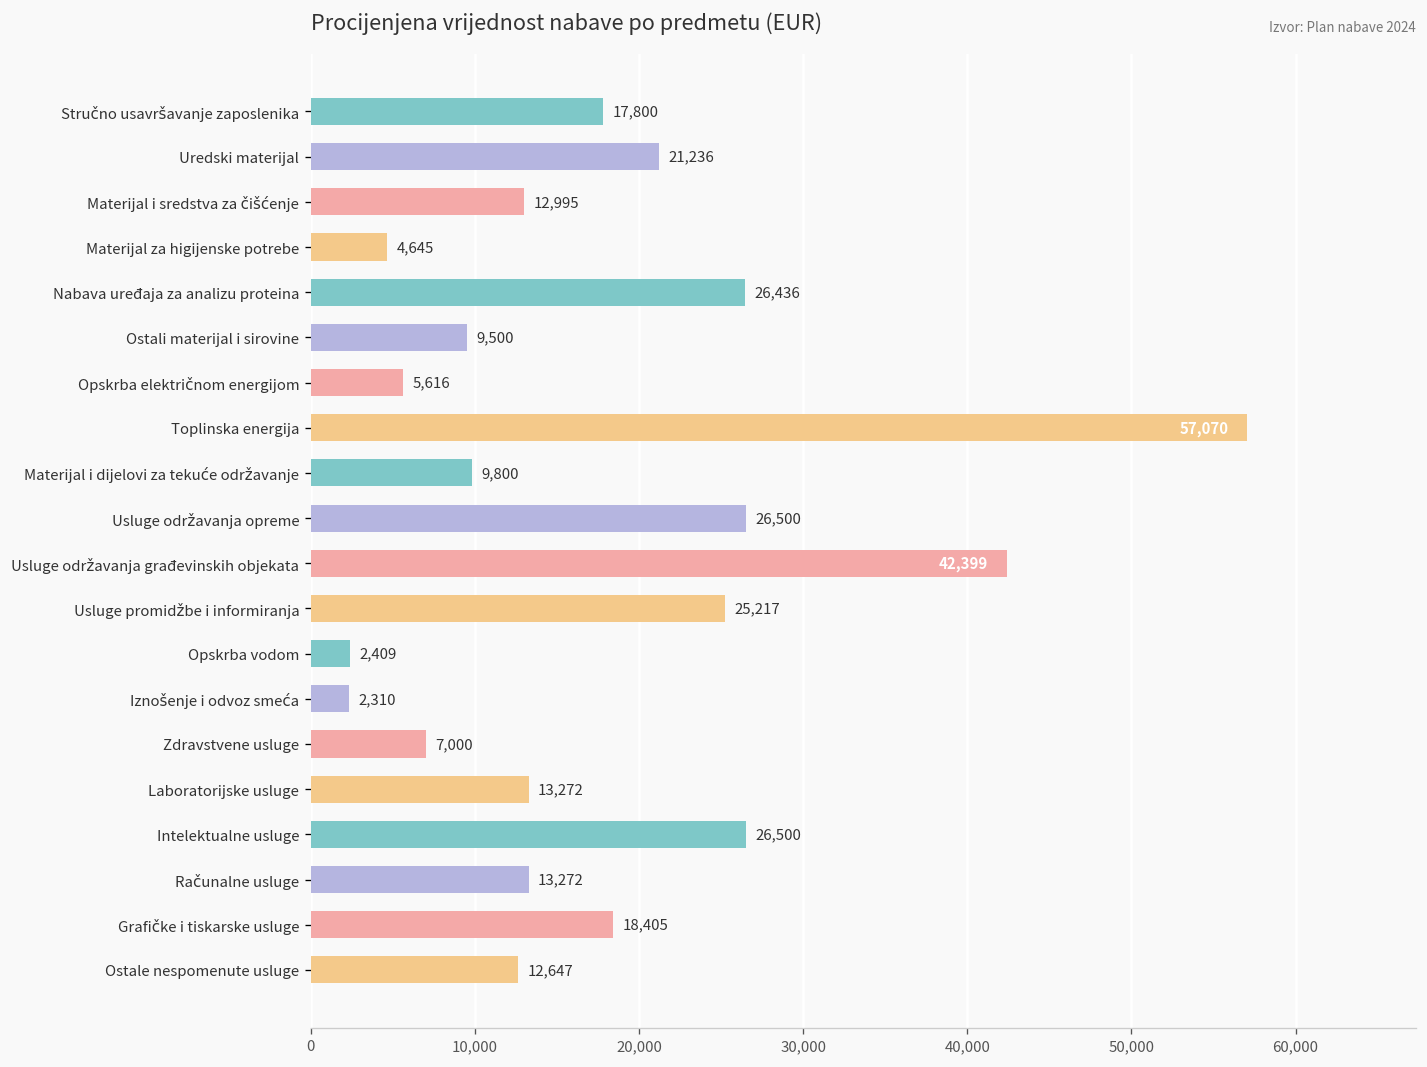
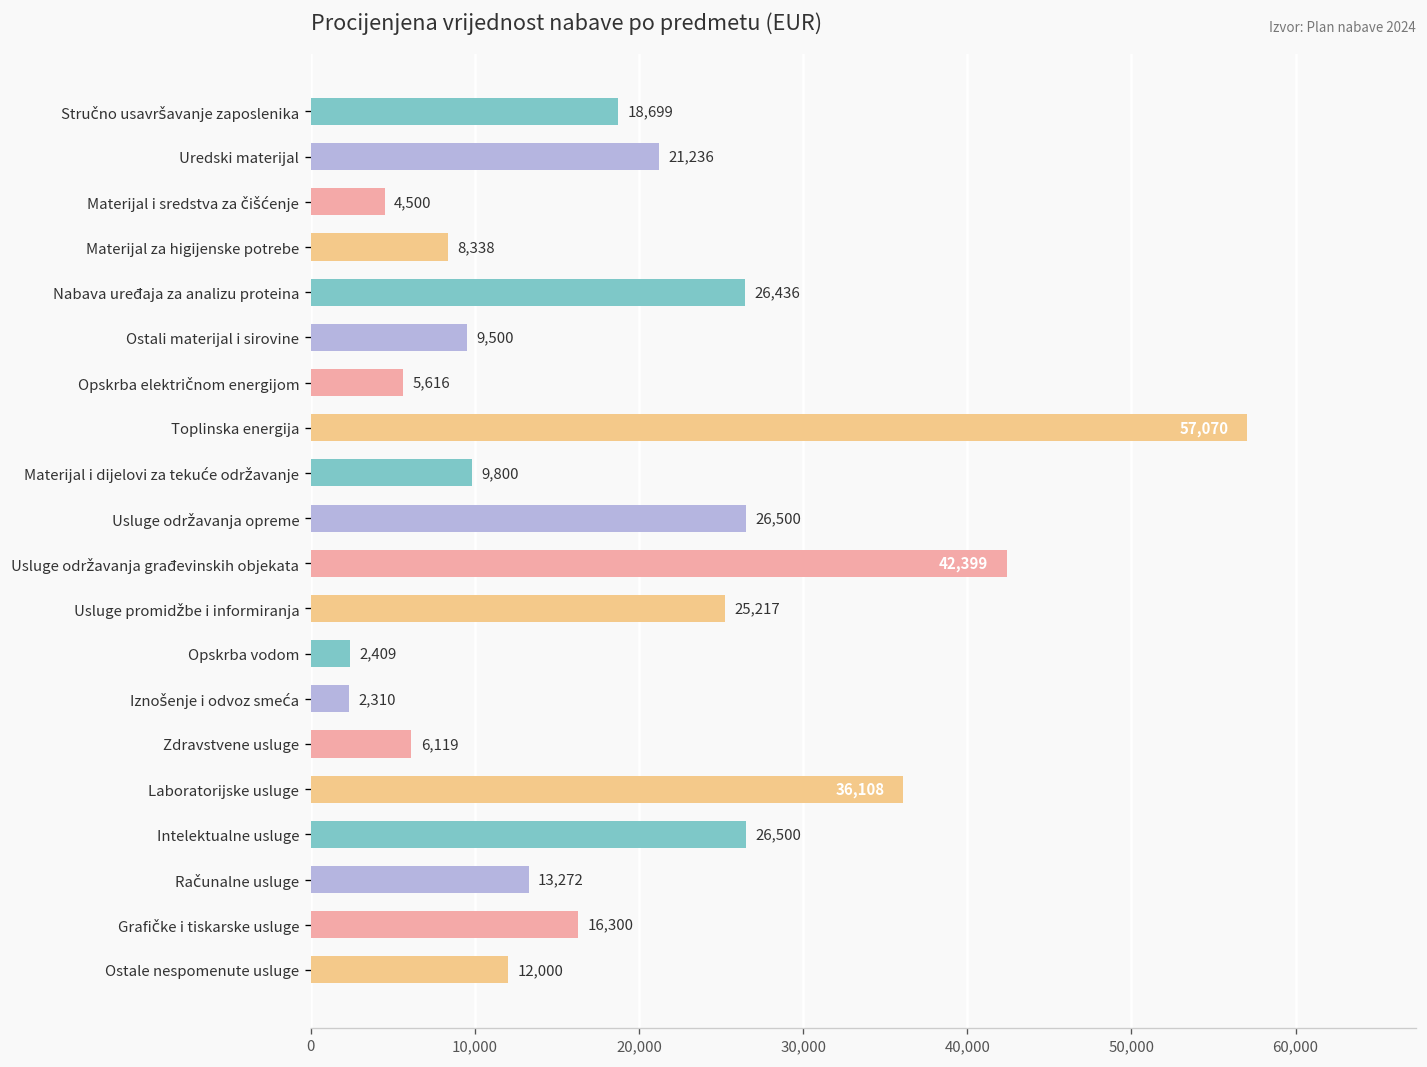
Stručno usavršavanje zaposlenika: 17,800 -> 18,699
Materijal i sredstva za čišćenje: 12,995 -> 4,500
Materijal za higijenske potrebe: 4,645 -> 8,338
Zdravstvene usluge: 7,000 -> 6,119
Laboratorijske usluge: 13,272 -> 36,108
Grafičke i tiskarske usluge: 18,405 -> 16,300
Ostale nespomenute usluge: 12,647 -> 12,000
